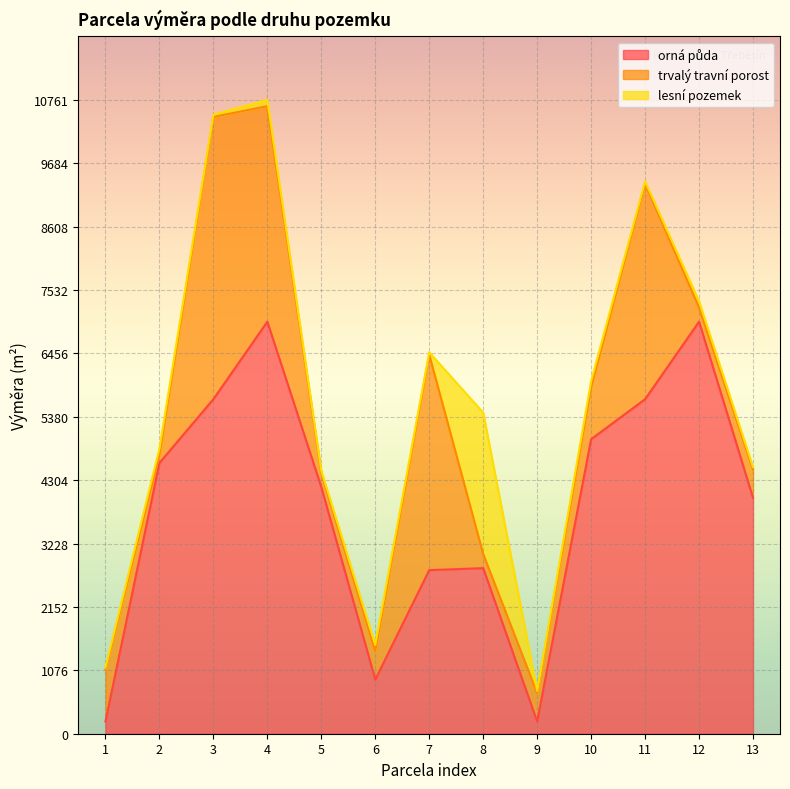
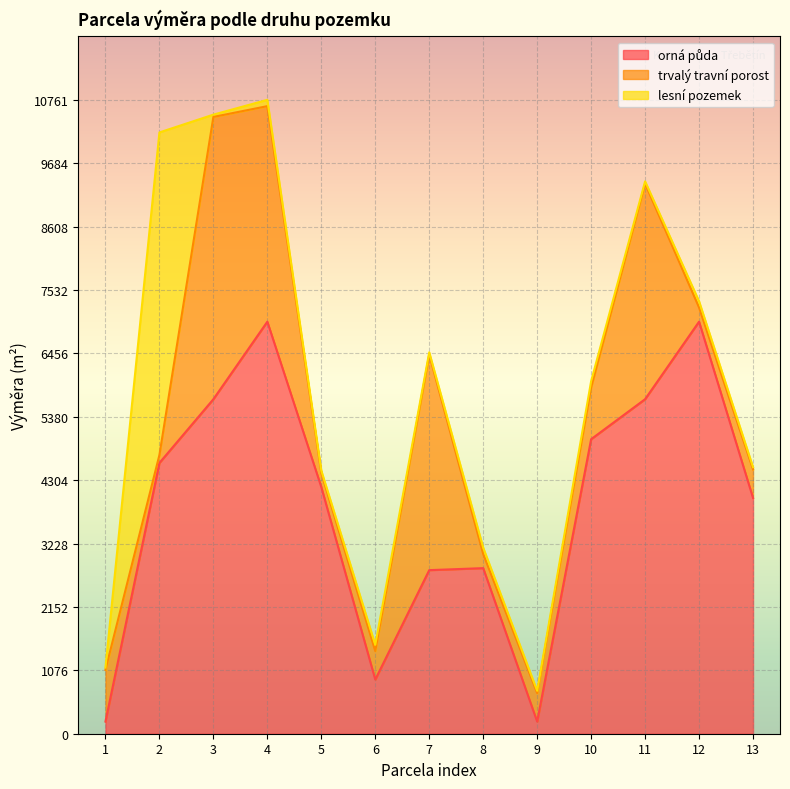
lesní pozemek, 2: 100 -> 5500
lesní pozemek, 8: 2400 -> 100
